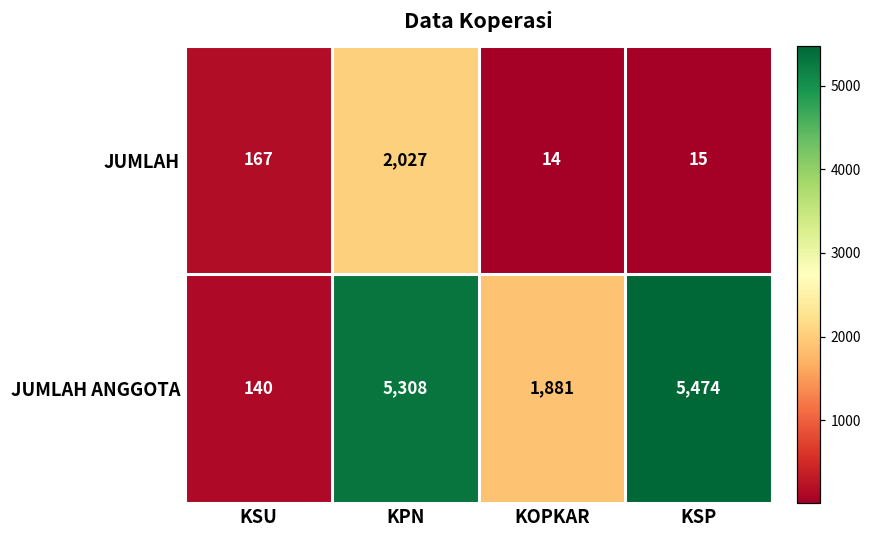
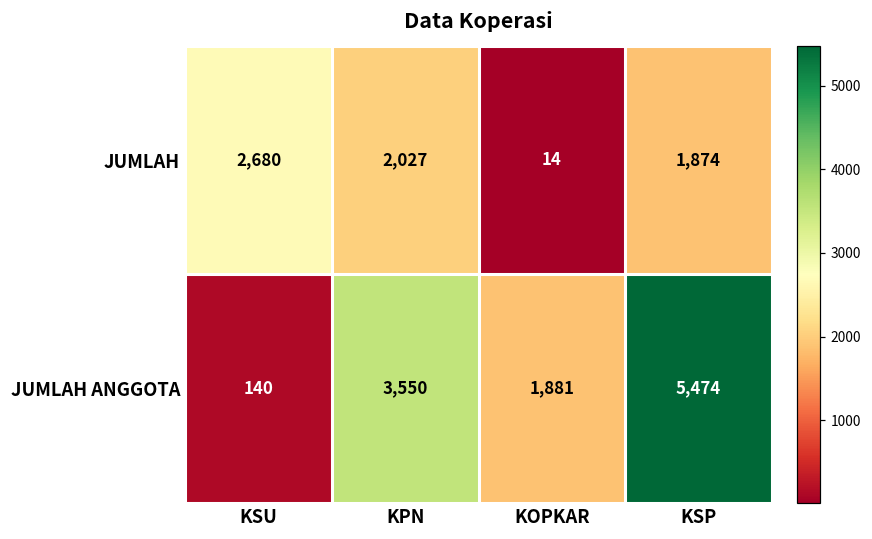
JUMLAH, KSU: 167 -> 2,680
JUMLAH, KSP: 15 -> 1,874
JUMLAH ANGGOTA, KPN: 5,308 -> 3,550
